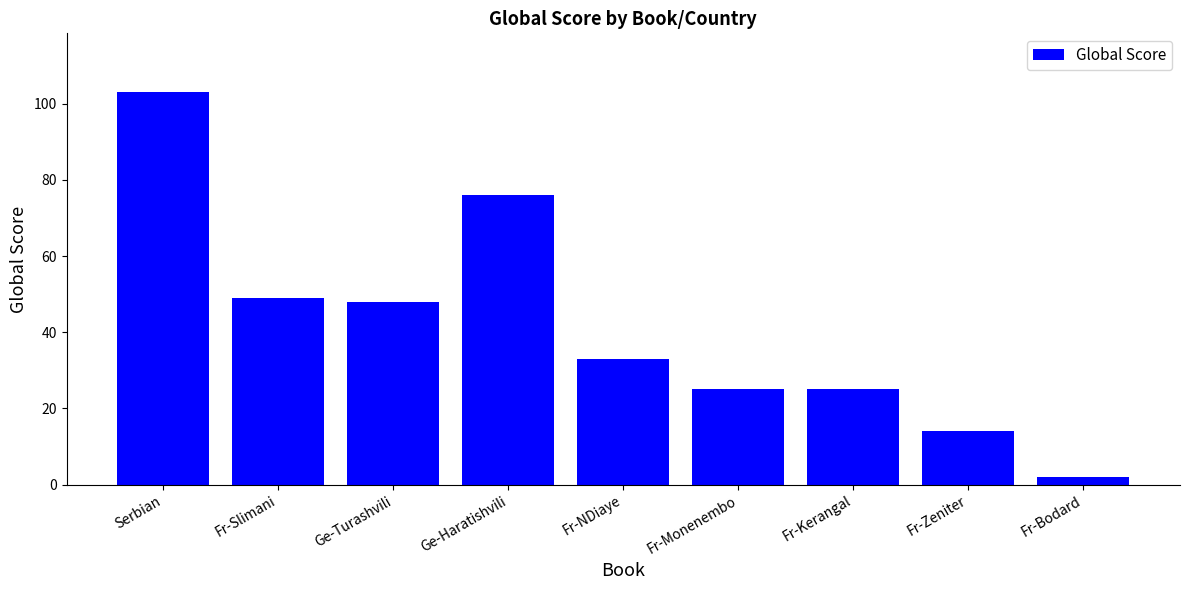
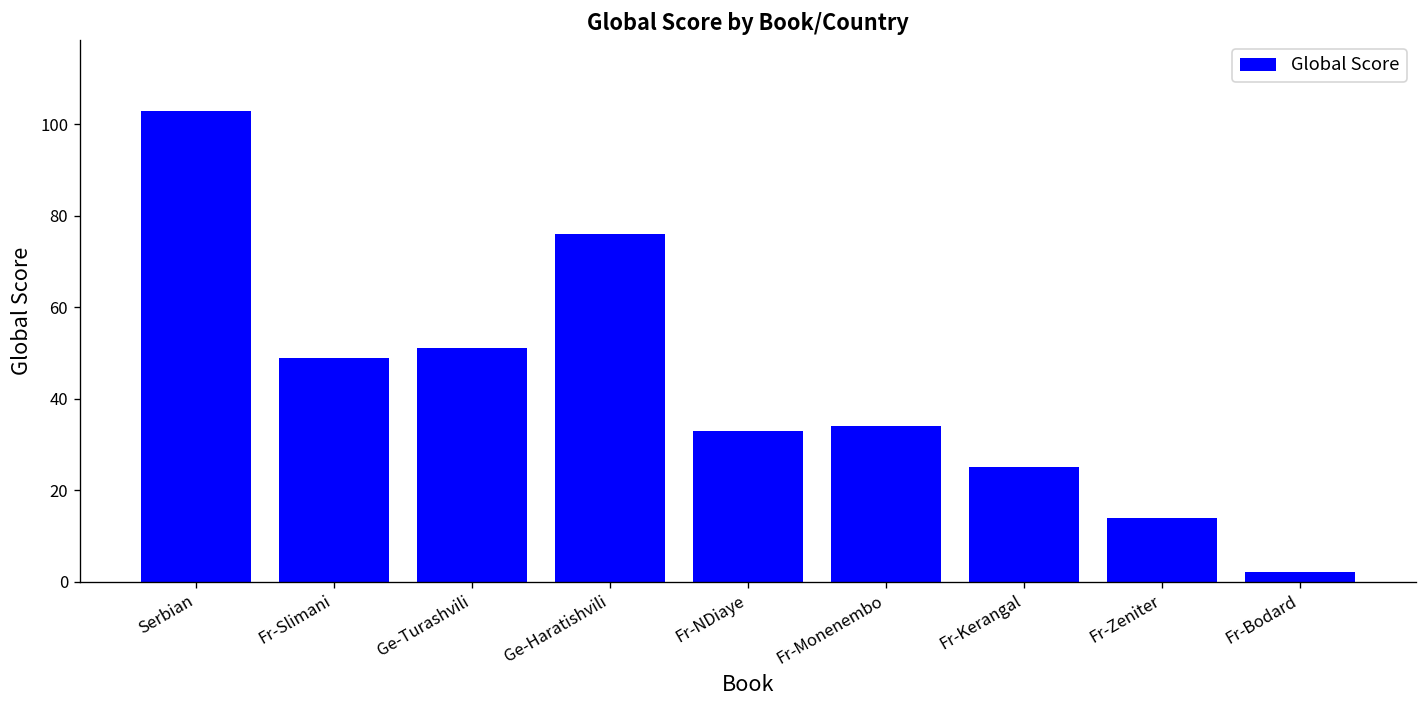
Ge-Turashvili: 48 -> 51
Fr-Monenembo: 25 -> 34
